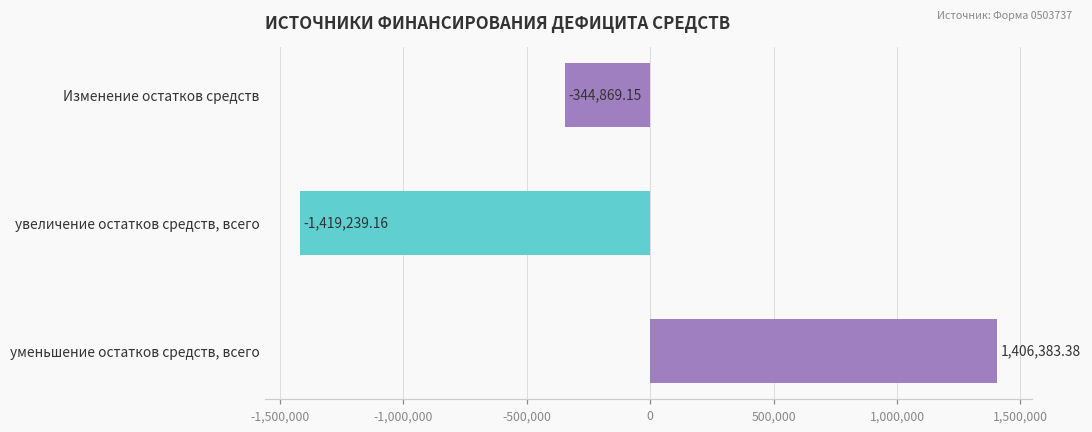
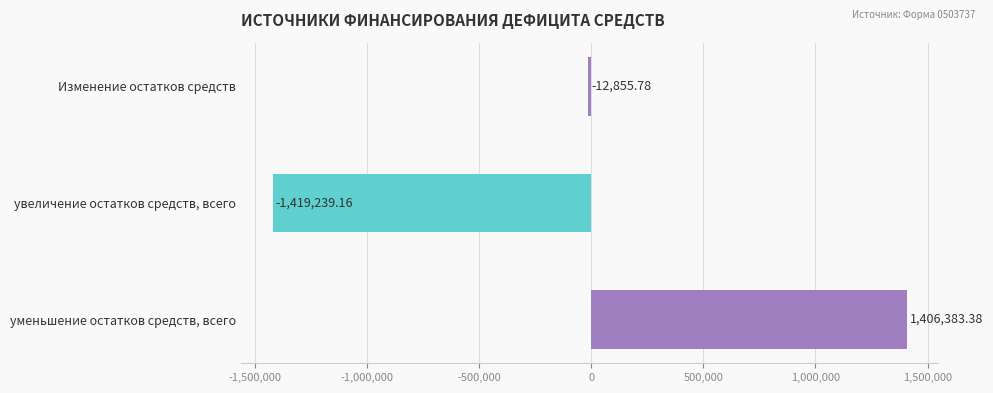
Изменение остатков средств: -344,869.15 -> -12,855.78
